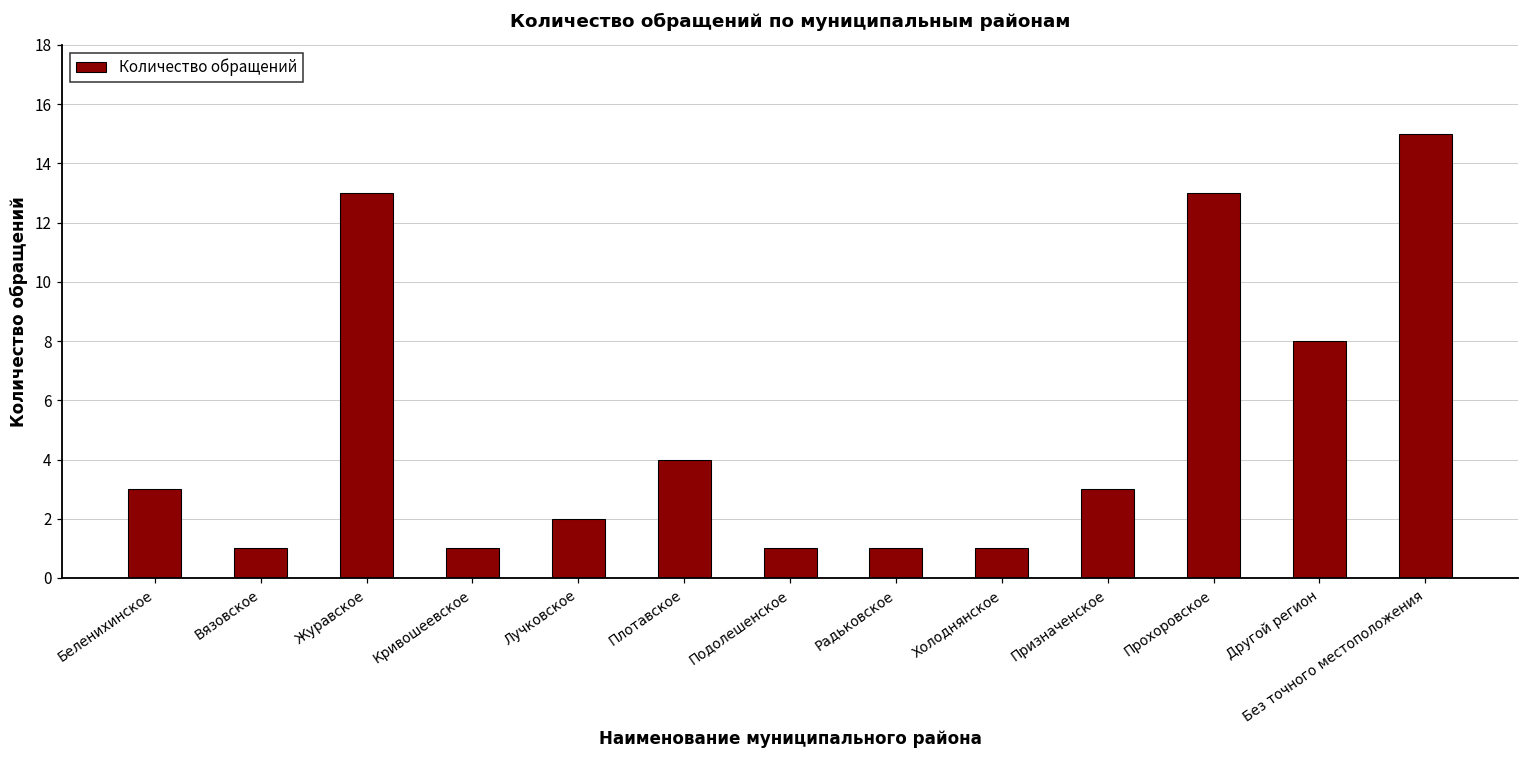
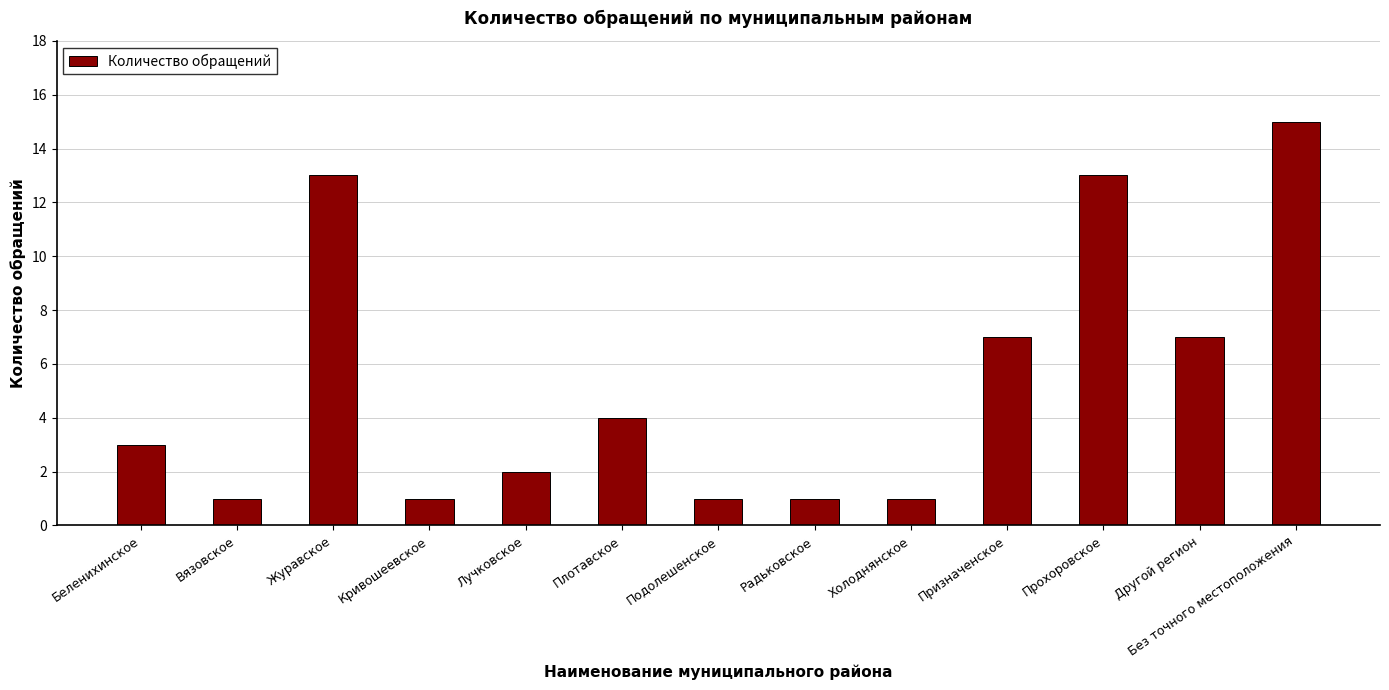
Призначенское: 3 -> 7
Другой регион: 8 -> 7
